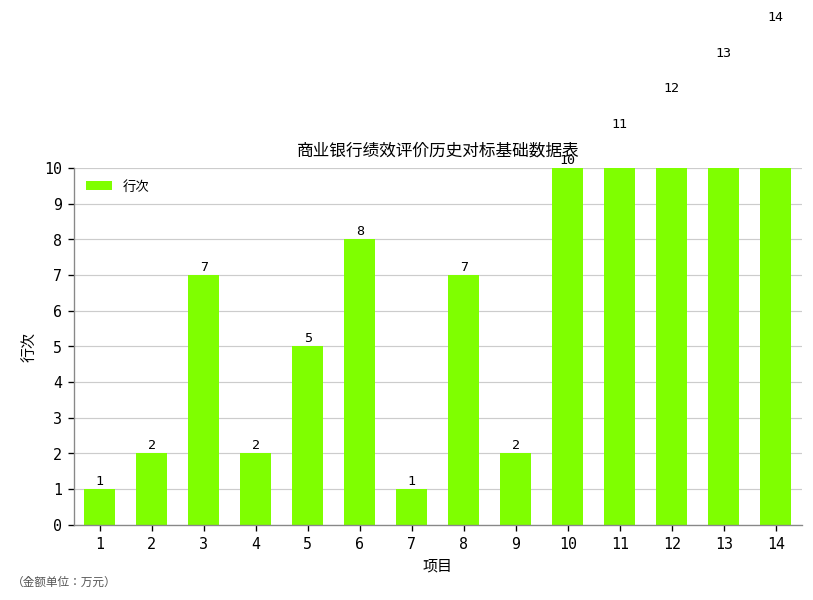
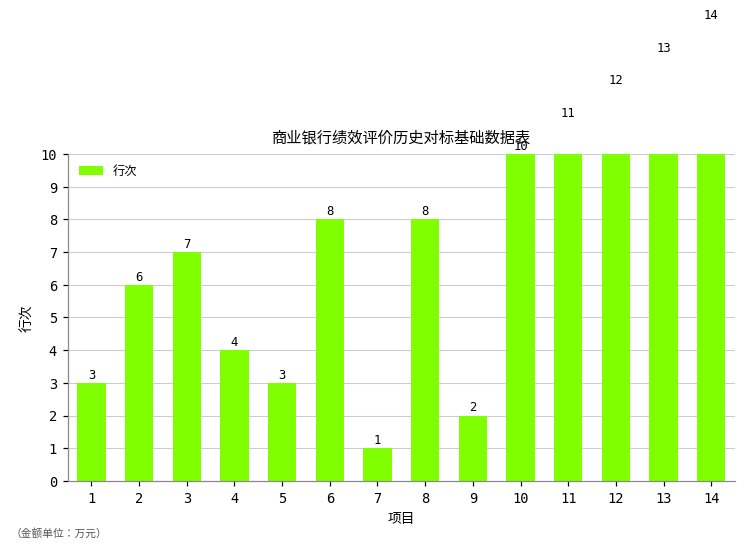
1: 1 -> 3
2: 2 -> 6
4: 2 -> 4
5: 5 -> 3
8: 7 -> 8
